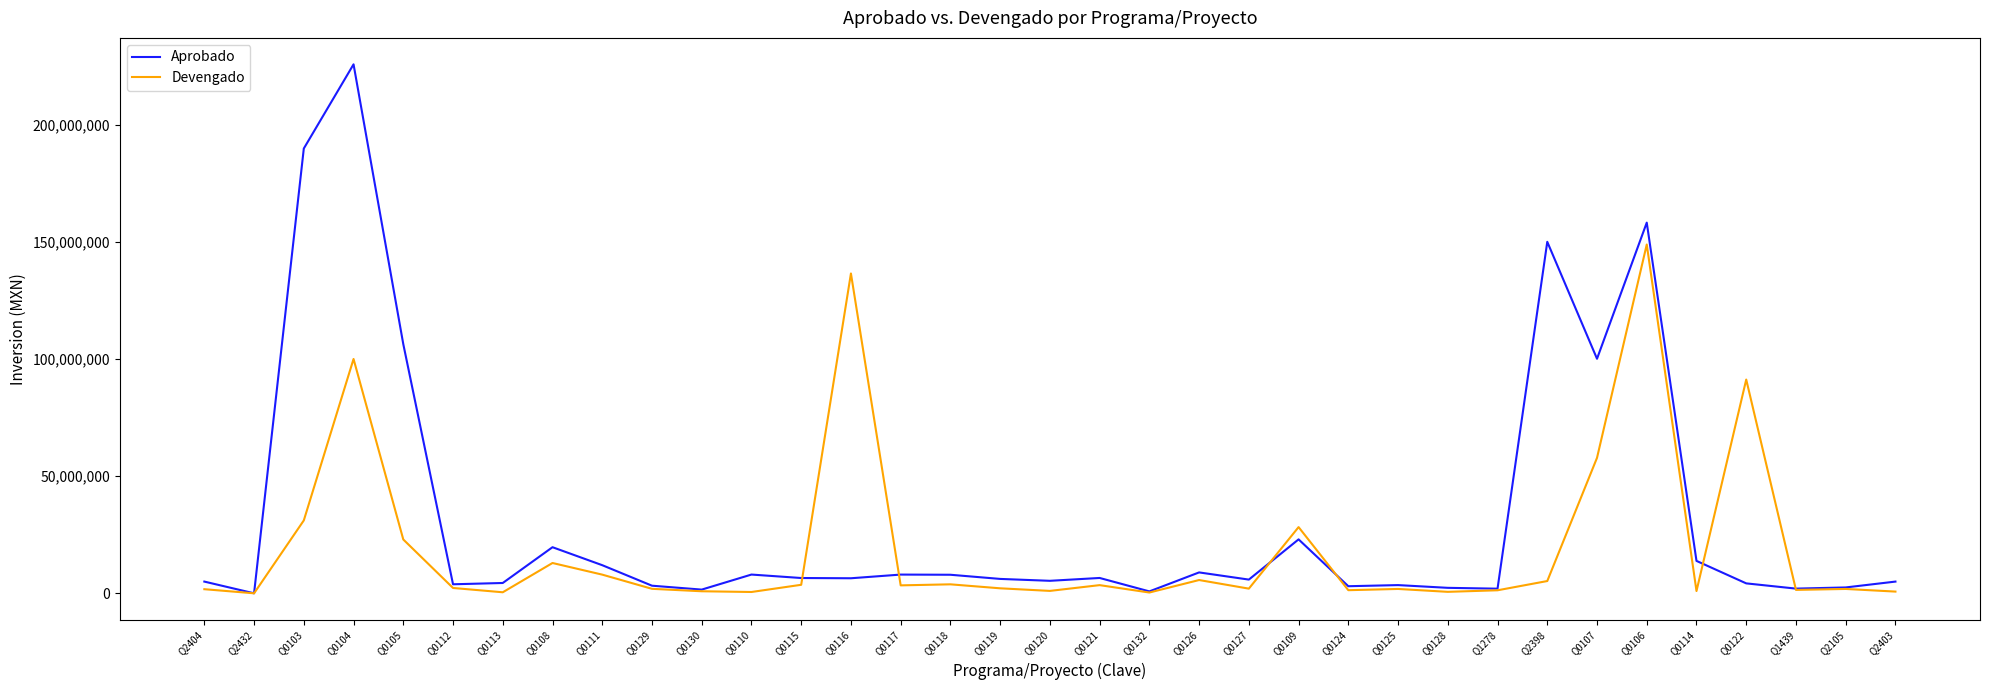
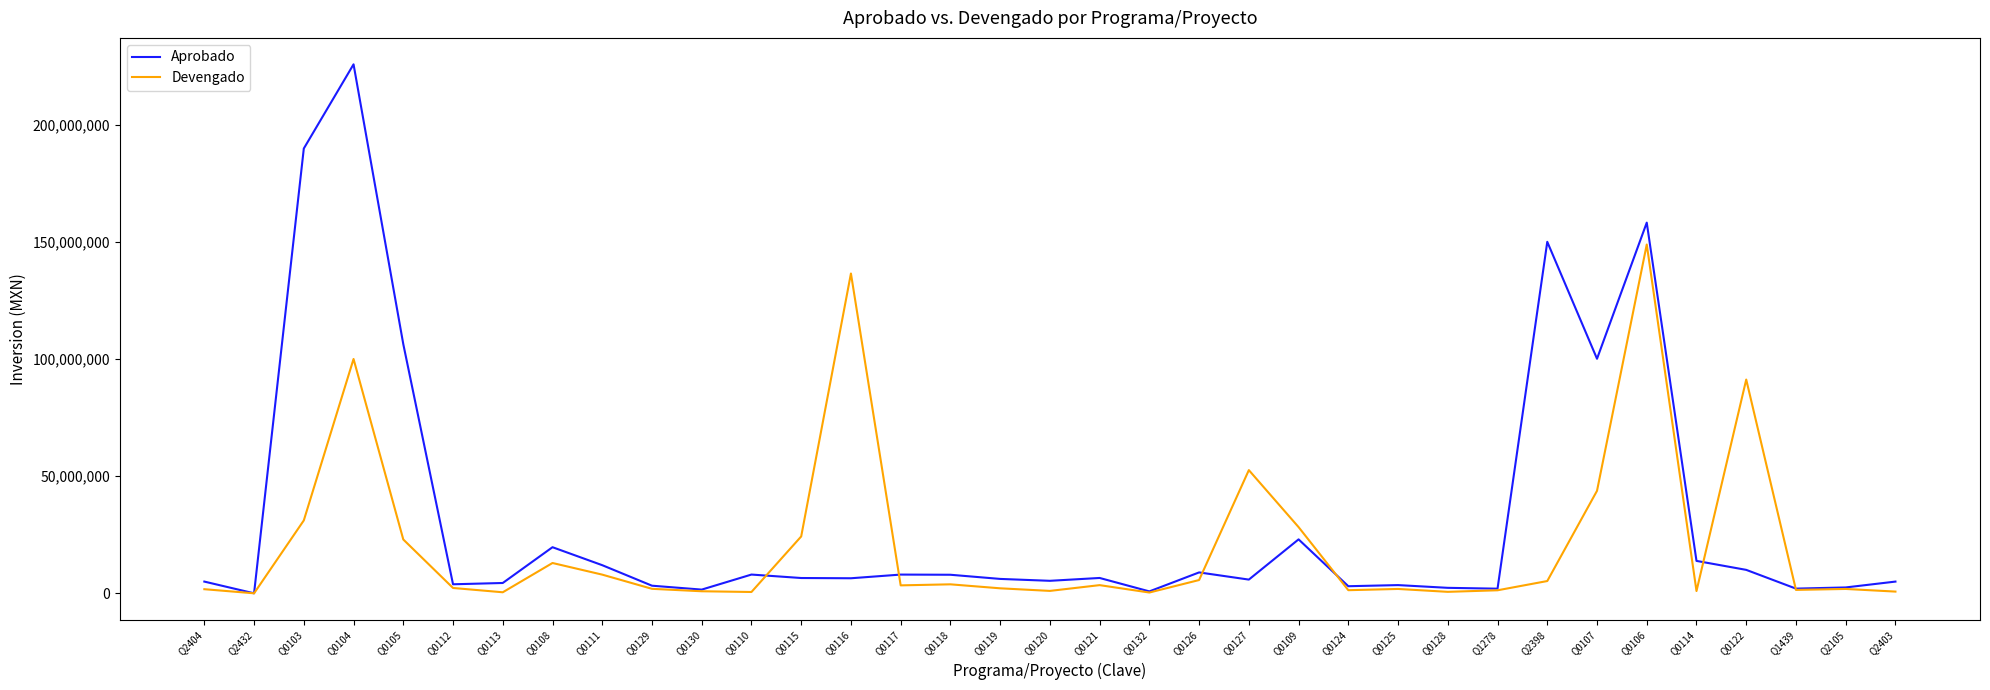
Devengado, Q0115: 4,000,000 -> 24,000,000
Devengado, Q0127: 2,000,000 -> 53,000,000
Devengado, Q0107: 58,000,000 -> 44,000,000
Aprobado, Q0122: 4,000,000 -> 10,000,000
